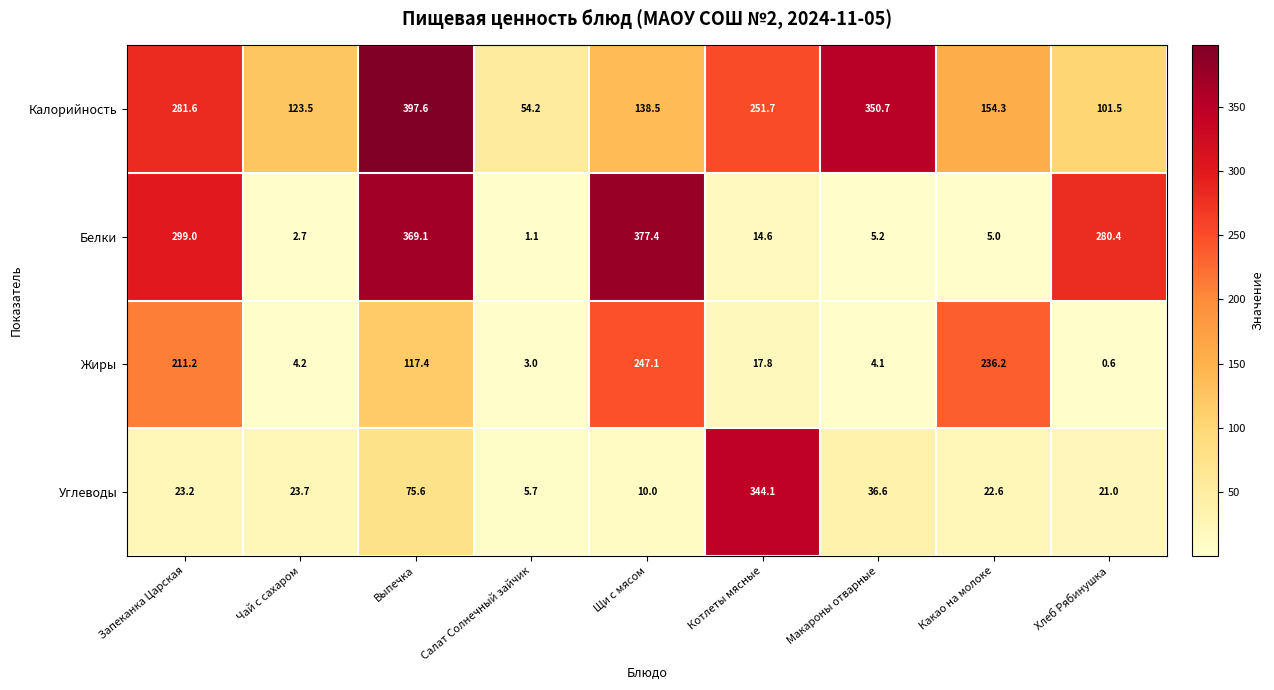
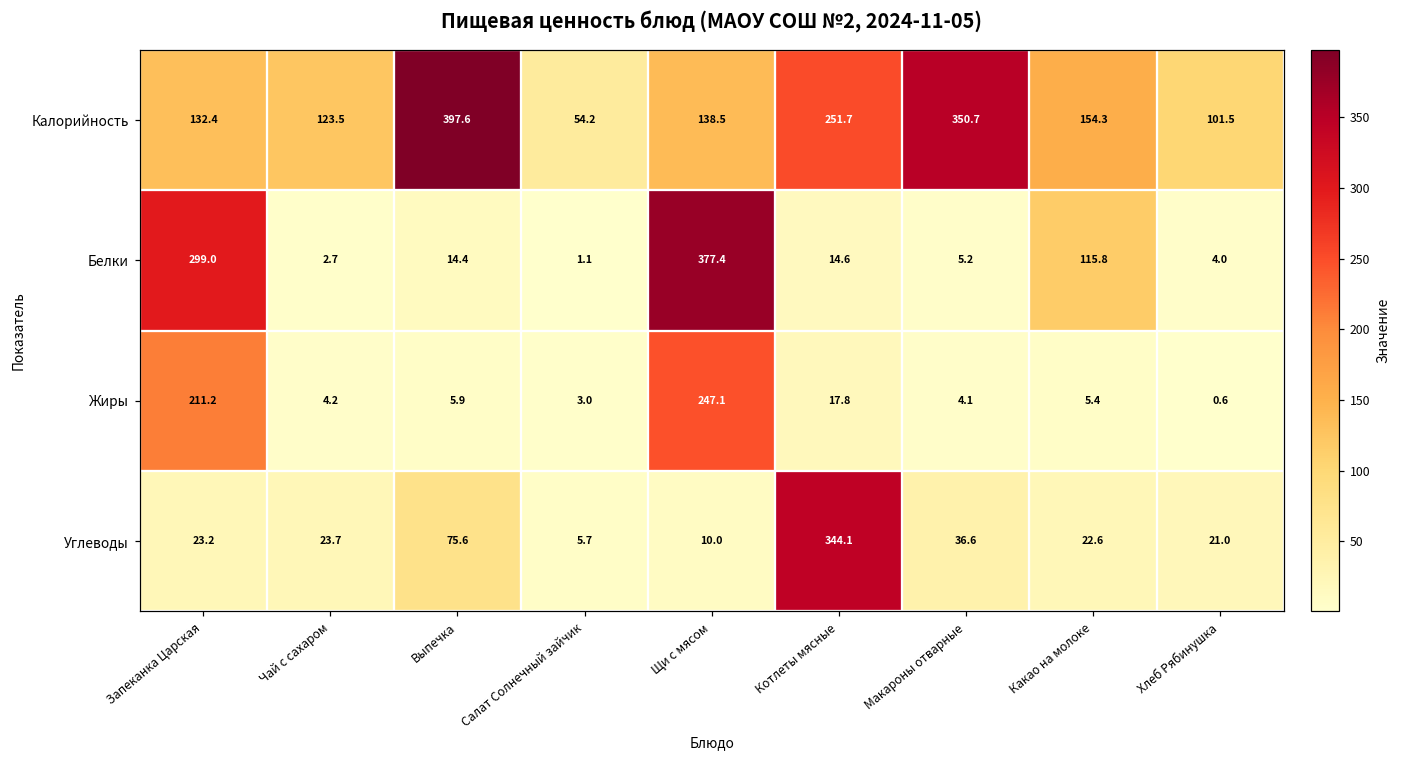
Калорийность, Запеканка Царская: 281.6 -> 132.4
Белки, Выпечка: 369.1 -> 14.4
Белки, Какао на молоке: 5.0 -> 115.8
Белки, Хлеб Рябинушка: 280.4 -> 4.0
Жиры, Выпечка: 117.4 -> 5.9
Жиры, Какао на молоке: 236.2 -> 5.4
